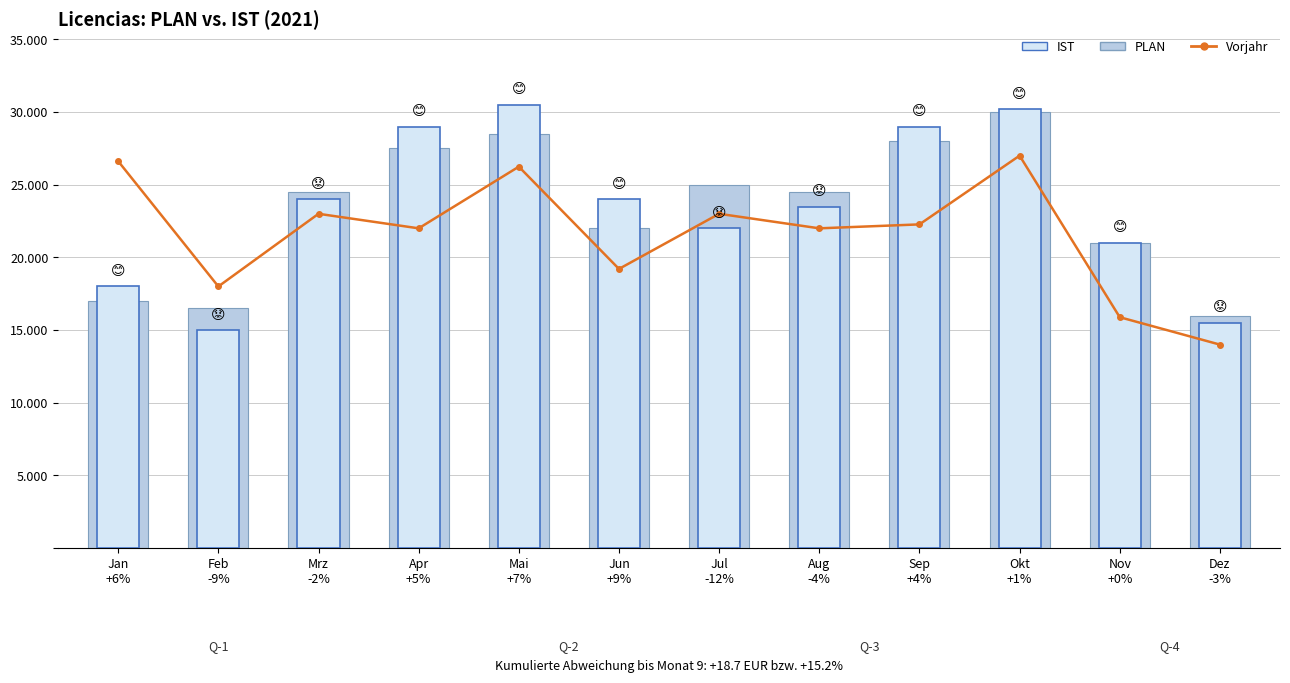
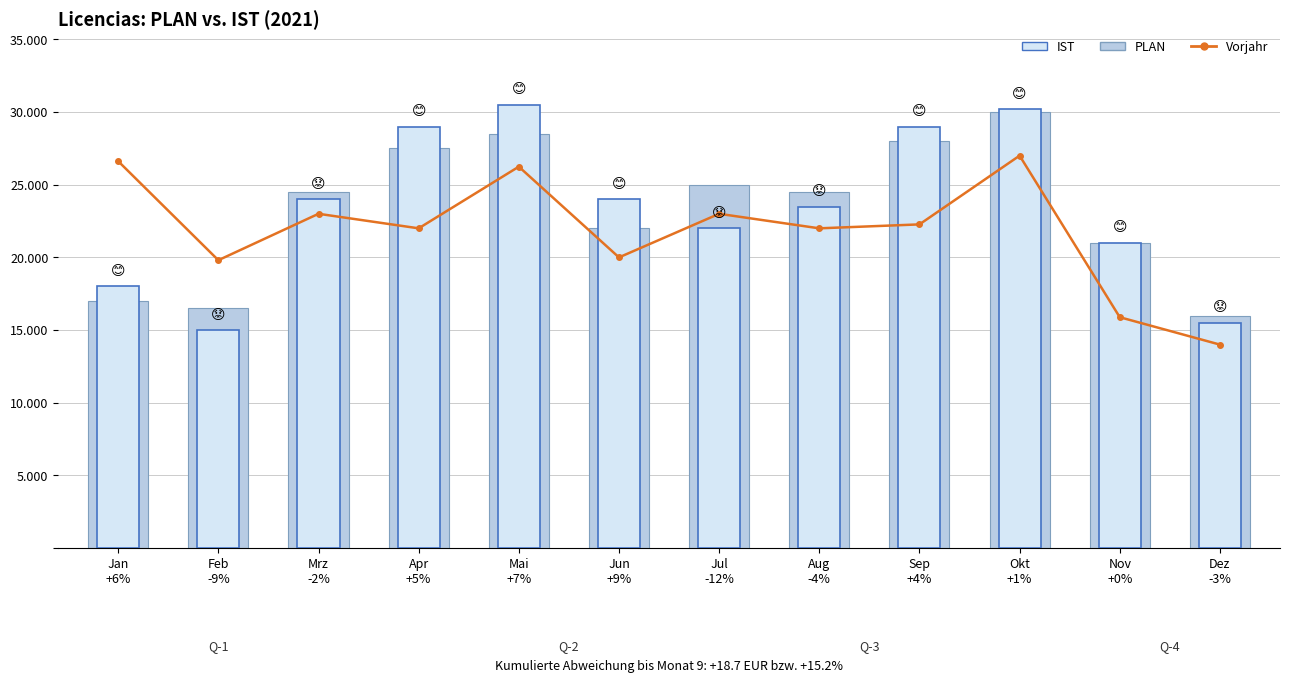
Vorjahr, Feb -9%: 18.0 -> 19.8
Vorjahr, Jun +9%: 19.2 -> 20.0
